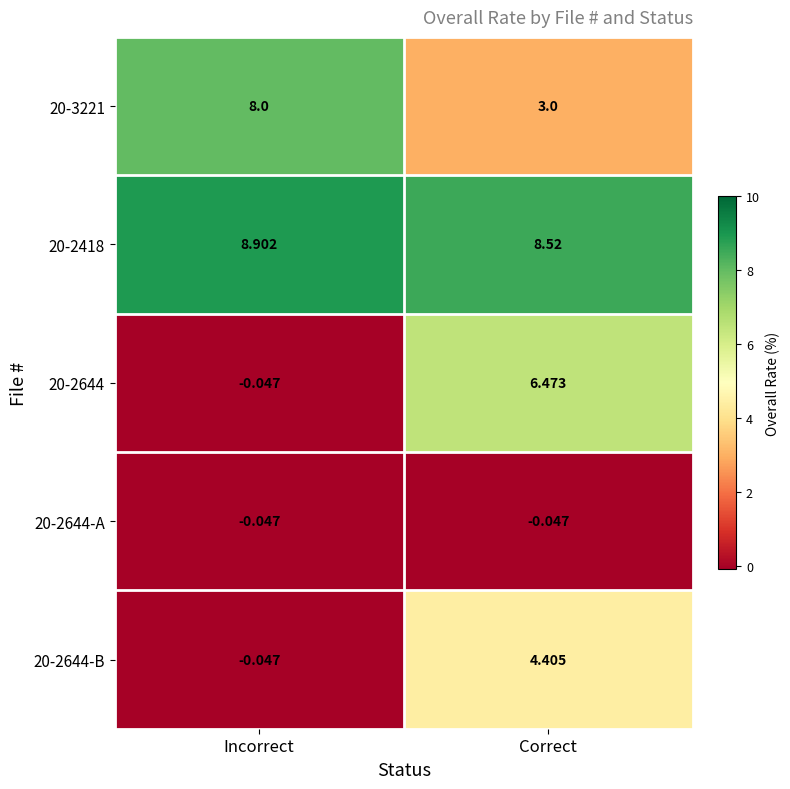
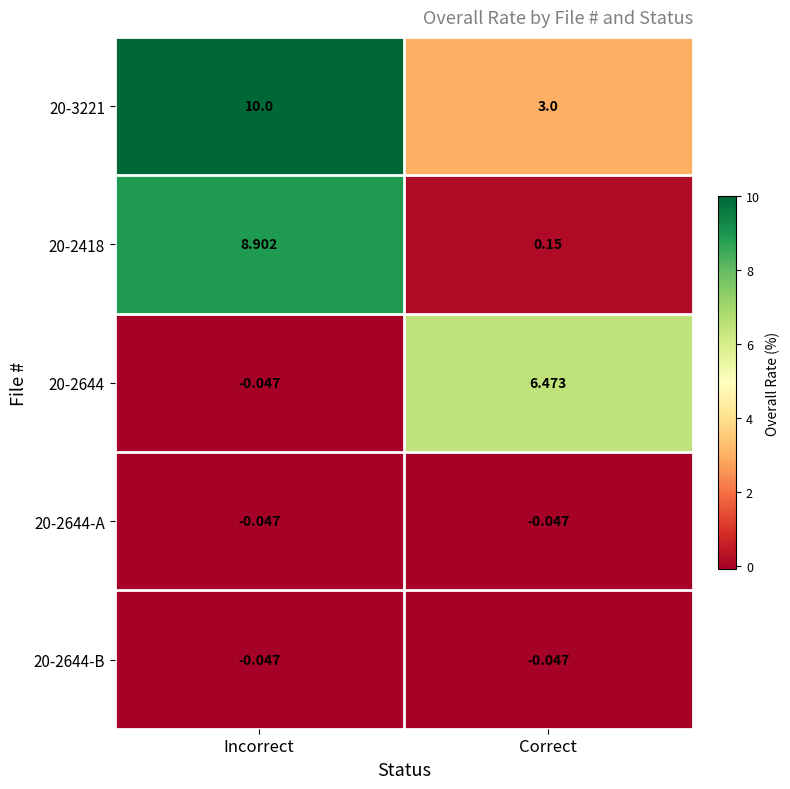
20-3221, Incorrect: 8.0 -> 10.0
20-2418, Correct: 8.52 -> 0.15
20-2644-B, Correct: 4.405 -> -0.047
